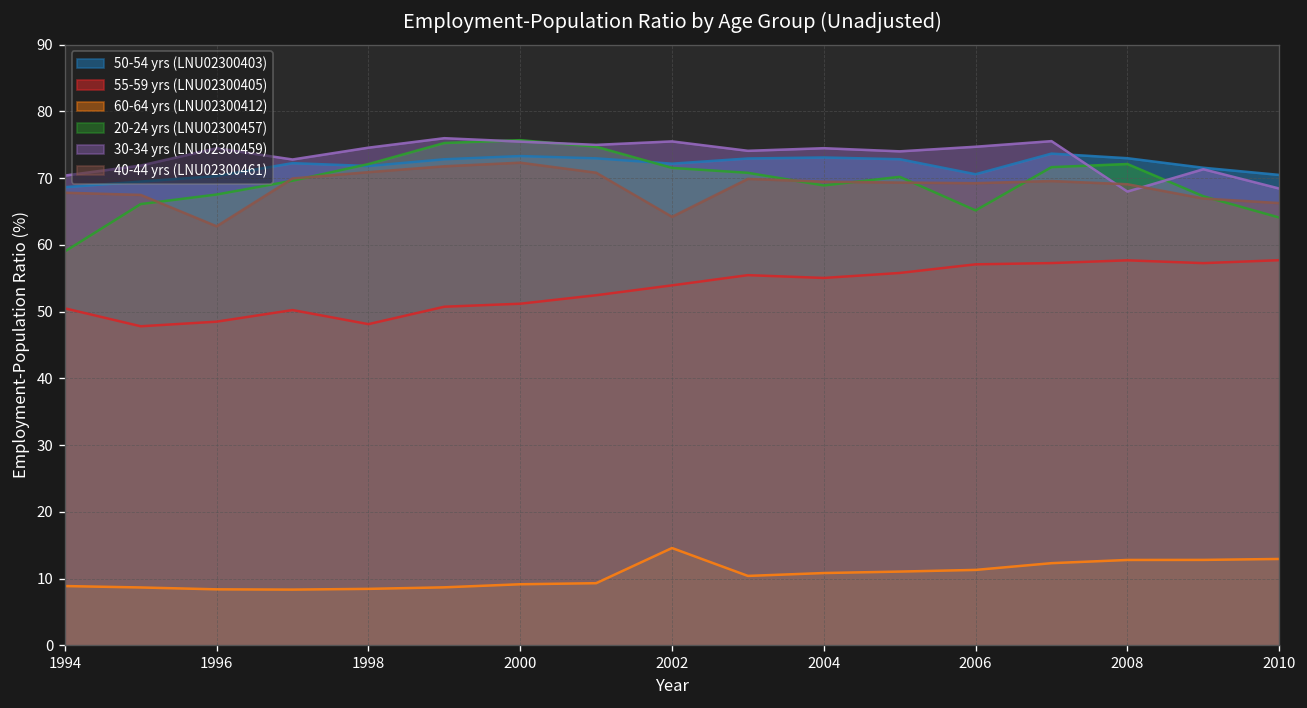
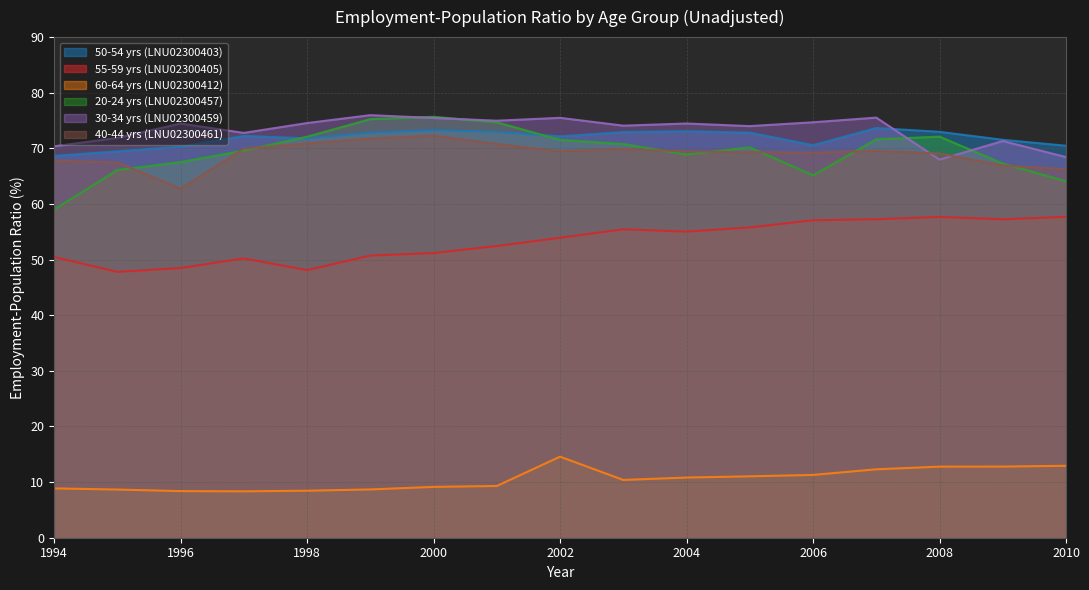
40-44 yrs (LNU02300461), 2002: 64 -> 69
